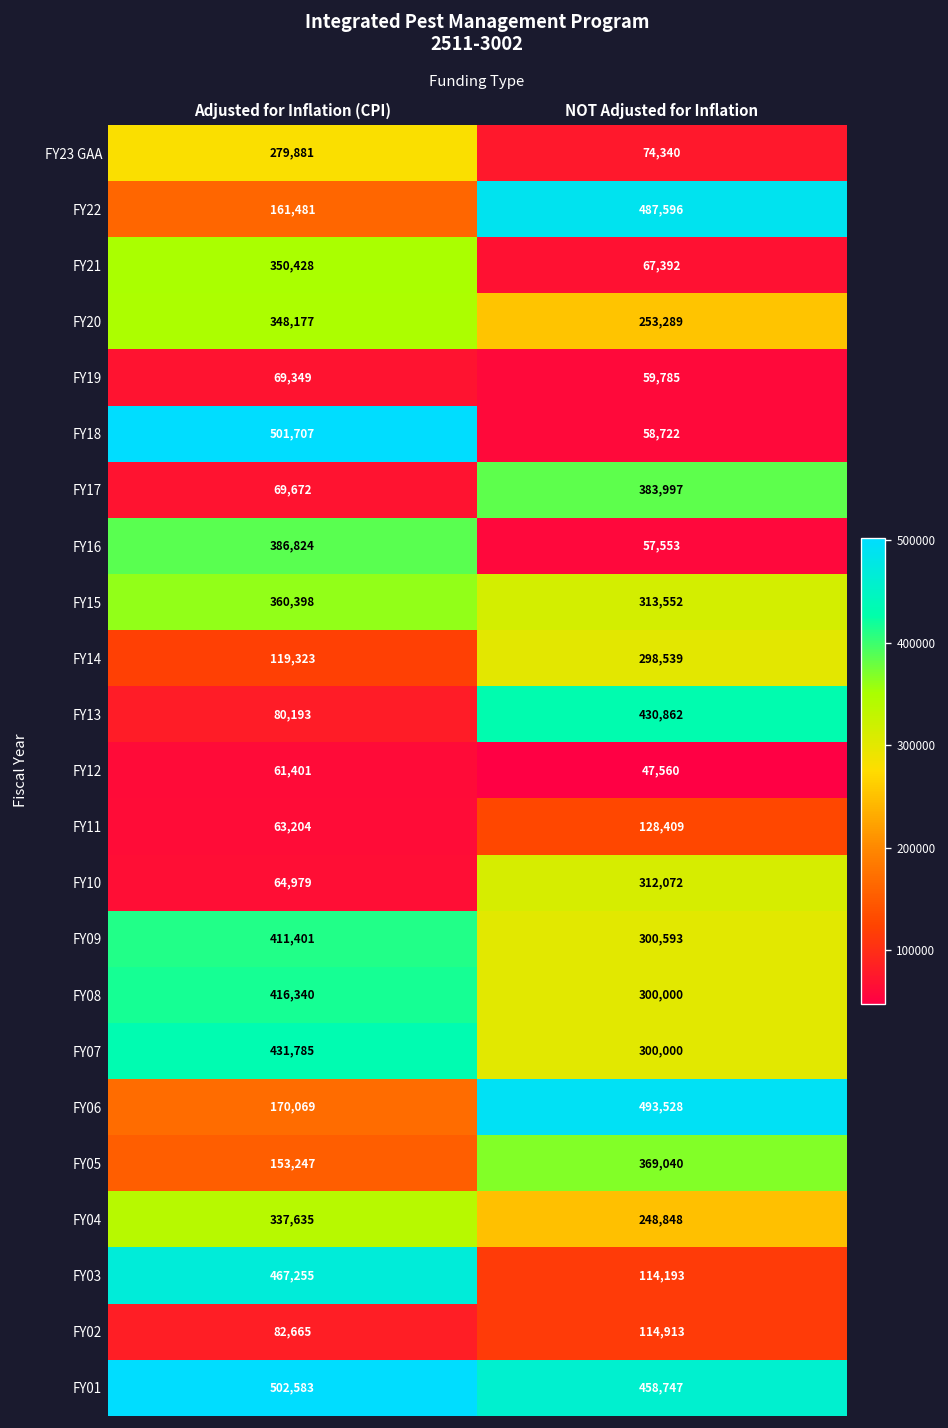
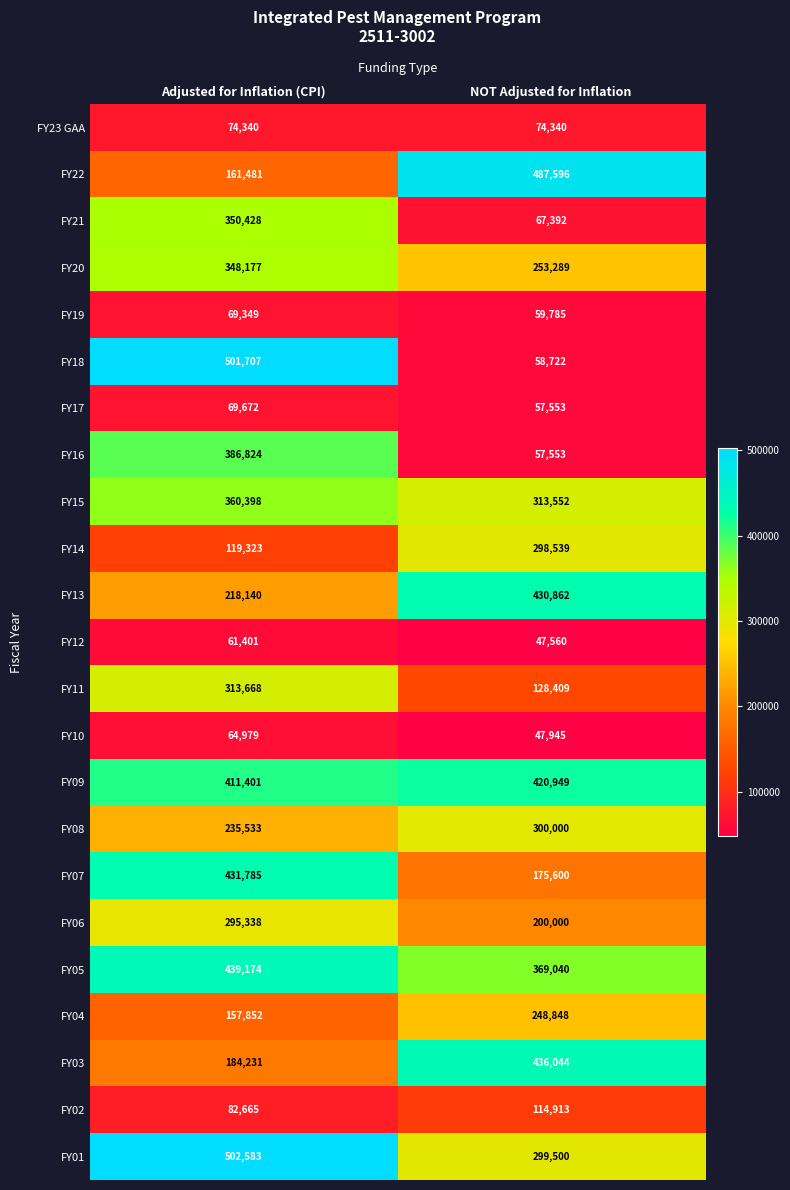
FY23 GAA, Adjusted for Inflation (CPI): 279,881 -> 74,340
FY17, NOT Adjusted for Inflation: 383,997 -> 57,553
FY13, Adjusted for Inflation (CPI): 80,193 -> 218,140
FY11, Adjusted for Inflation (CPI): 63,204 -> 313,668
FY10, NOT Adjusted for Inflation: 312,072 -> 47,945
FY09, NOT Adjusted for Inflation: 300,593 -> 420,949
FY08, Adjusted for Inflation (CPI): 416,340 -> 235,533
FY07, NOT Adjusted for Inflation: 300,000 -> 175,600
FY06, Adjusted for Inflation (CPI): 170,069 -> 295,338
FY06, NOT Adjusted for Inflation: 493,528 -> 200,000
FY05, Adjusted for Inflation (CPI): 153,247 -> 439,174
FY04, Adjusted for Inflation (CPI): 337,635 -> 157,852
FY03, Adjusted for Inflation (CPI): 467,255 -> 184,231
FY03, NOT Adjusted for Inflation: 114,193 -> 436,044
FY01, NOT Adjusted for Inflation: 458,747 -> 299,500
